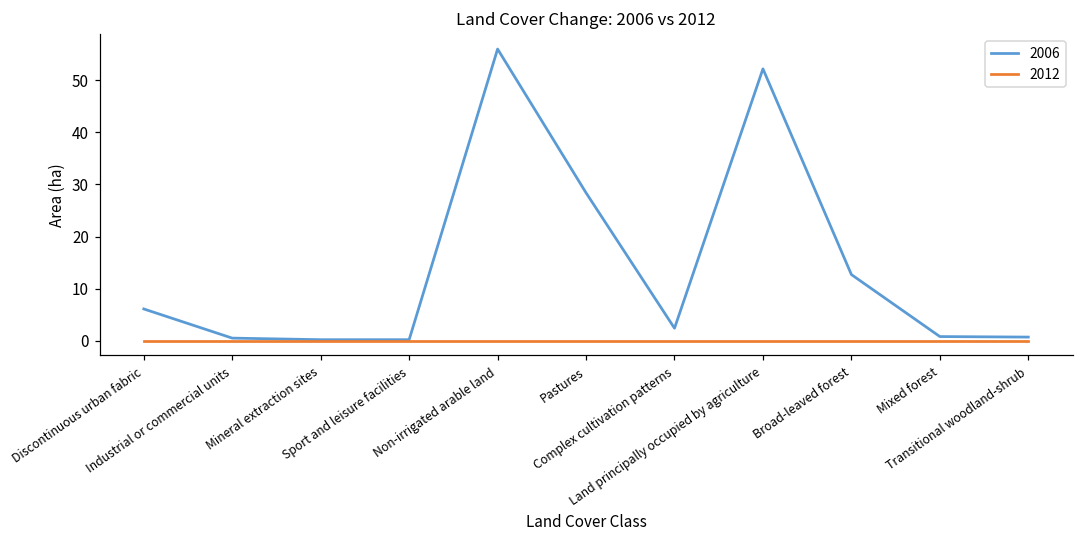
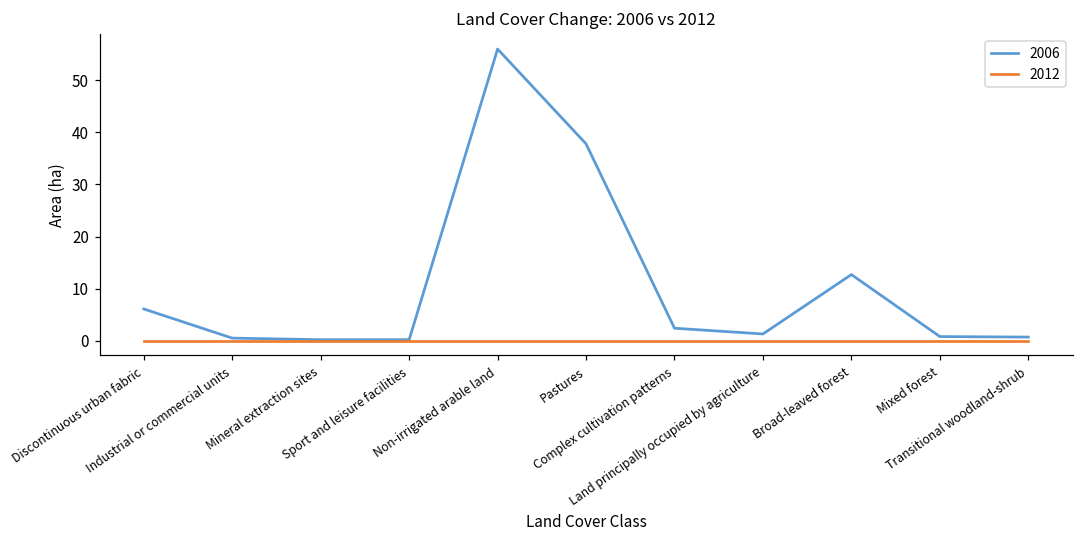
2006, Pastures: 28 -> 38
2006, Land principally occupied by agriculture: 52 -> 1
